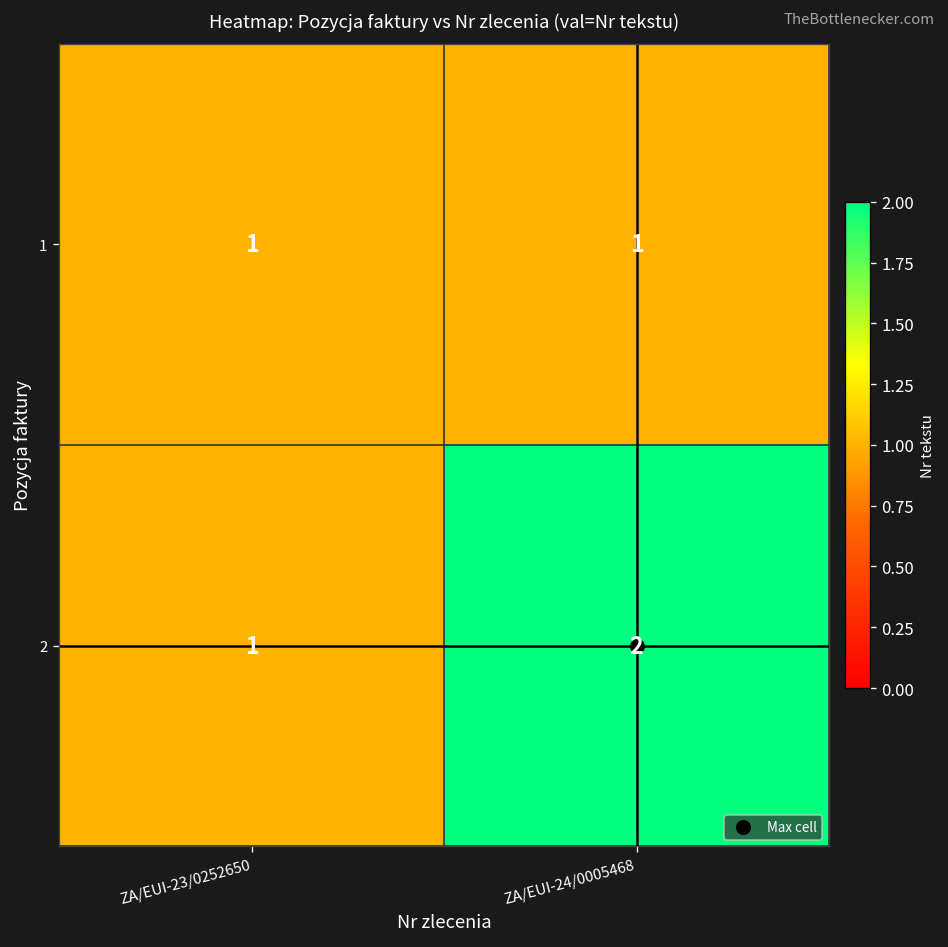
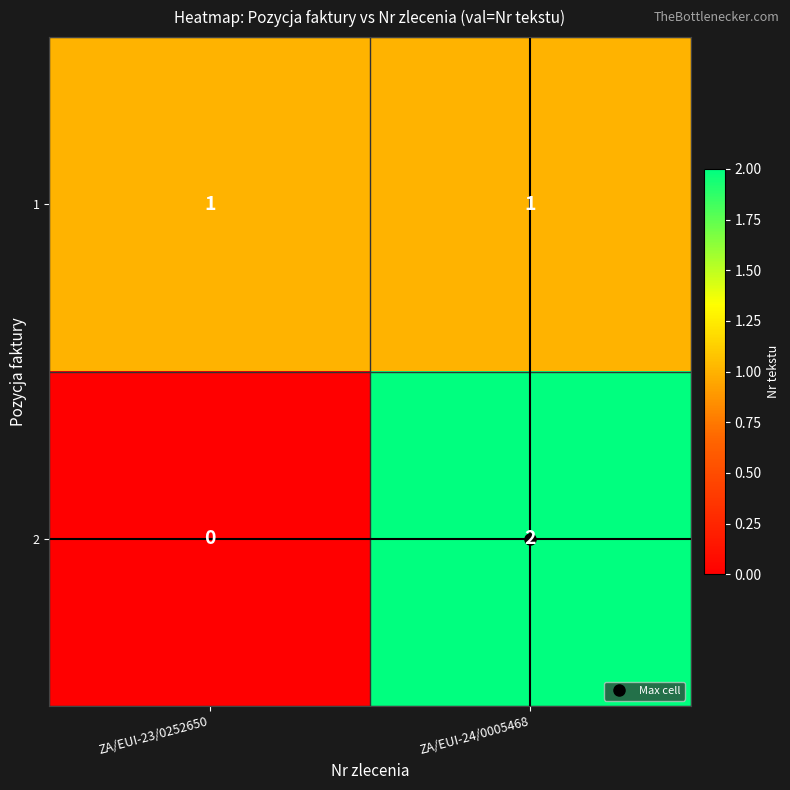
2, ZA/EUI-23/0252650: 1 -> 0
